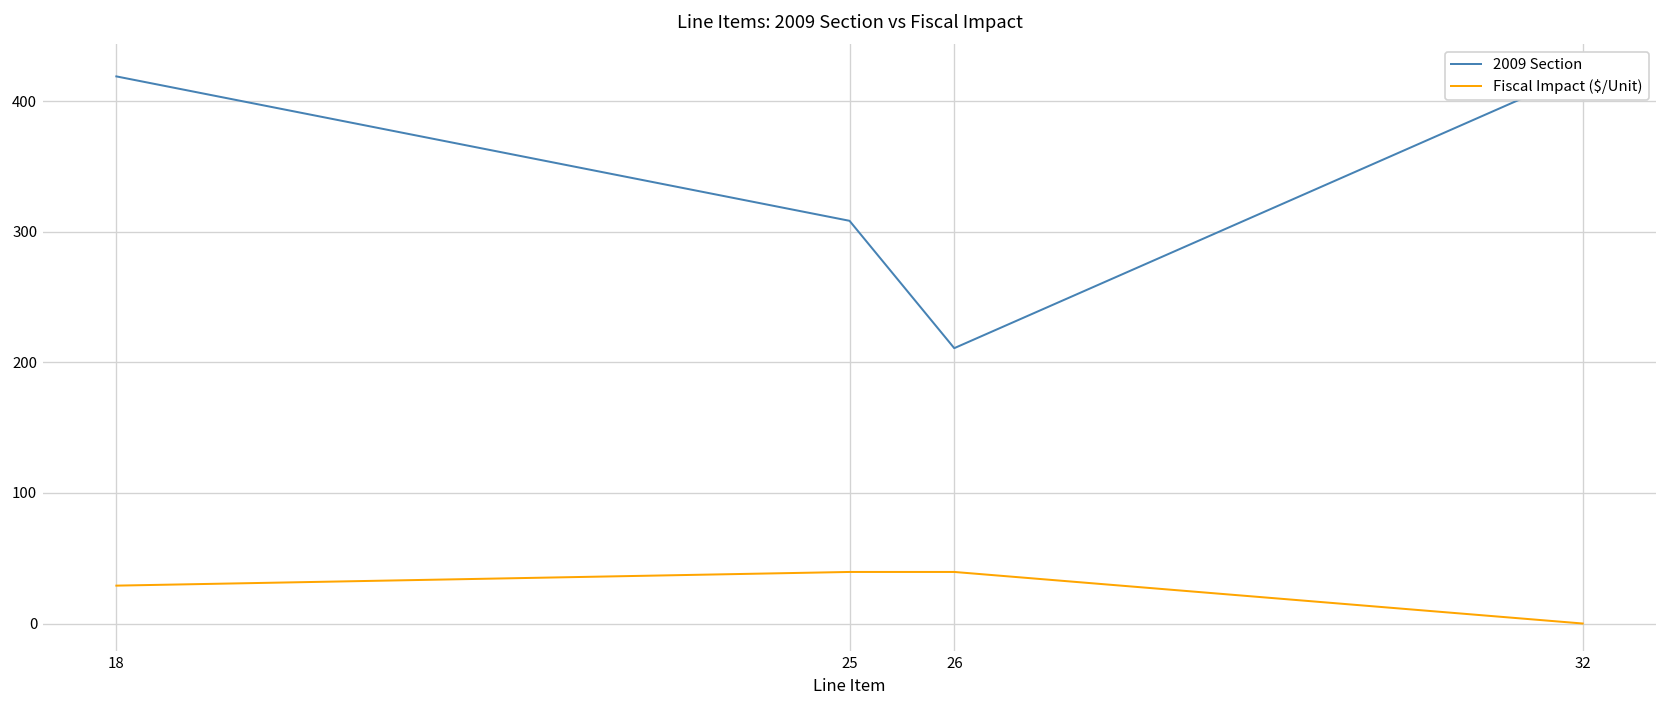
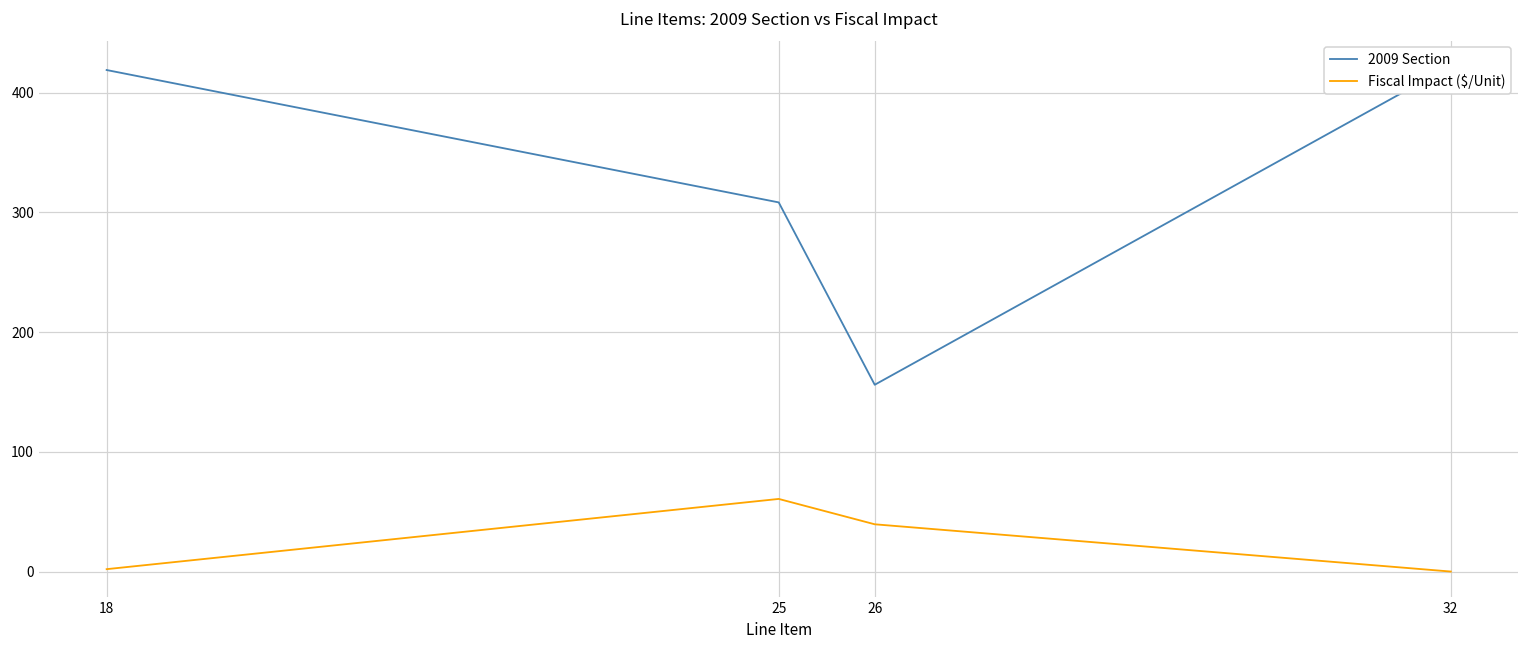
Fiscal Impact ($/Unit), 18: 29 -> 2
Fiscal Impact ($/Unit), 25: 39 -> 61
2009 Section, 26: 211 -> 156
